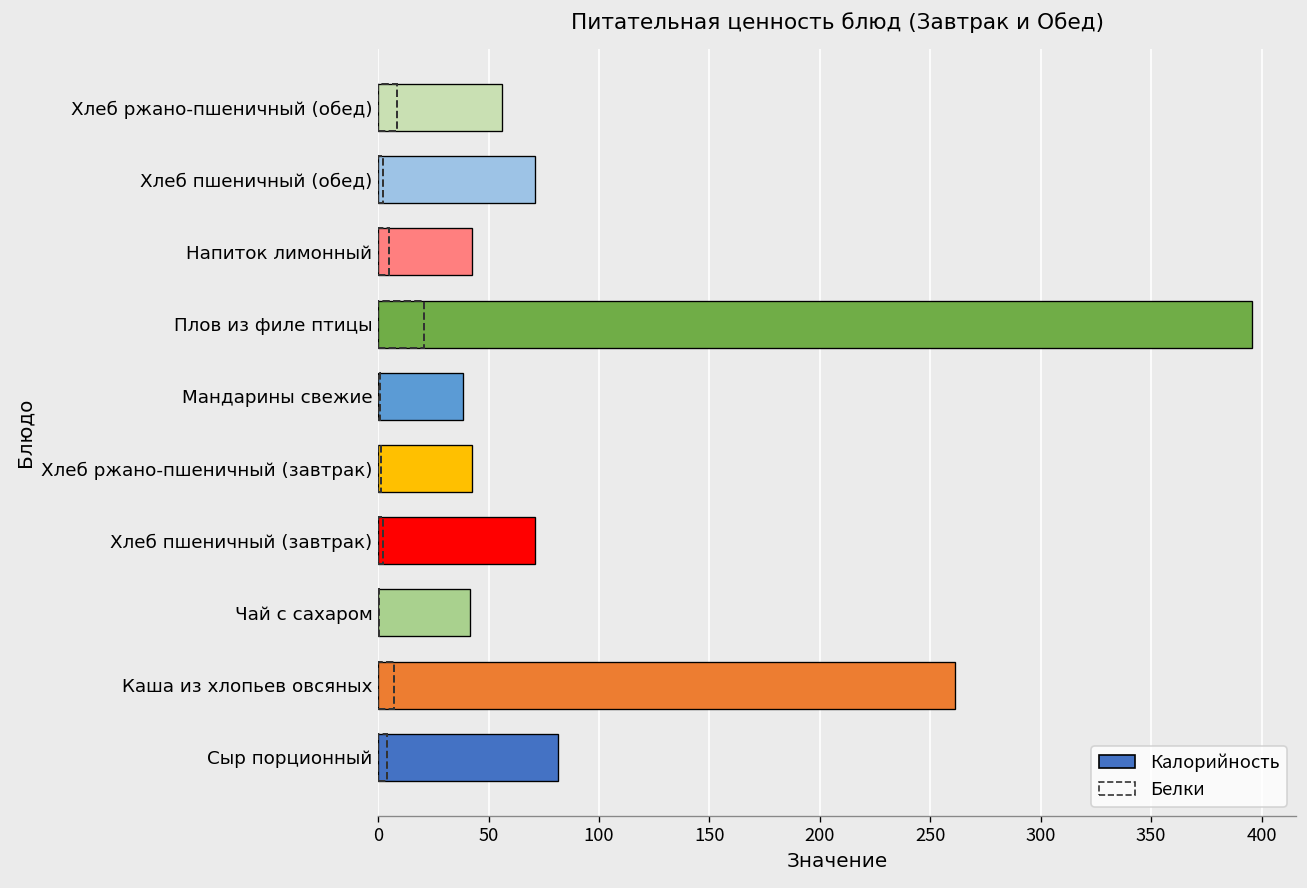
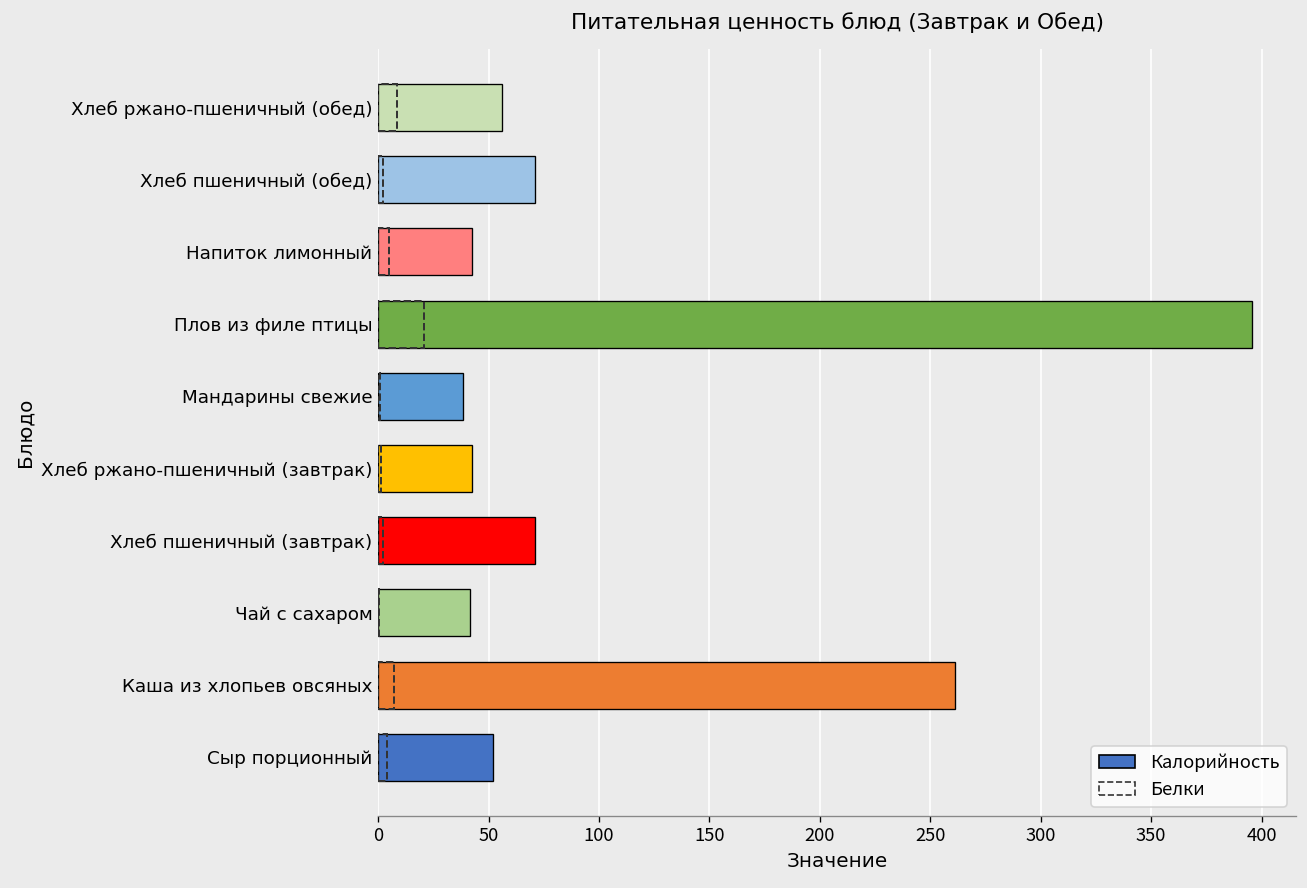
Калорийность, Сыр порционный: 82 -> 52
